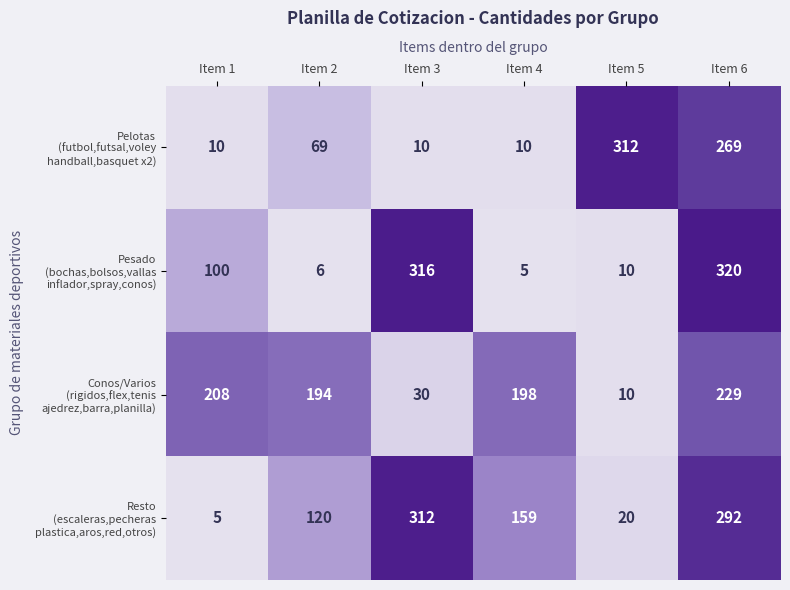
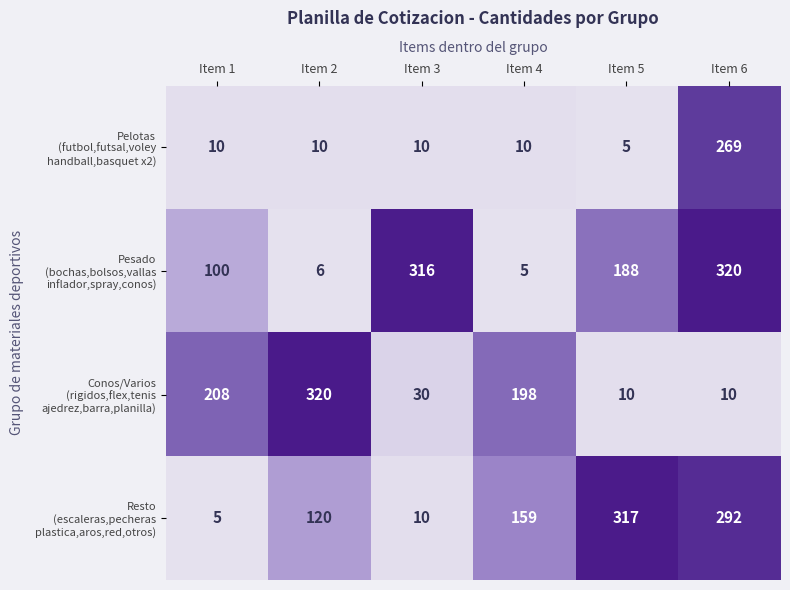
Pelotas (futbol,futsal,voley handball,basquet x2), Item 2: 69 -> 10
Pelotas (futbol,futsal,voley handball,basquet x2), Item 5: 312 -> 5
Pesado (bochas,bolsos,vallas inflador,spray,conos), Item 5: 10 -> 188
Conos/Varios (rigidos,flex,tenis ajedrez,barra,planilla), Item 2: 194 -> 320
Conos/Varios (rigidos,flex,tenis ajedrez,barra,planilla), Item 6: 229 -> 10
Resto (escaleras,pecheras plastica,aros,red,otros), Item 3: 312 -> 10
Resto (escaleras,pecheras plastica,aros,red,otros), Item 5: 20 -> 317
